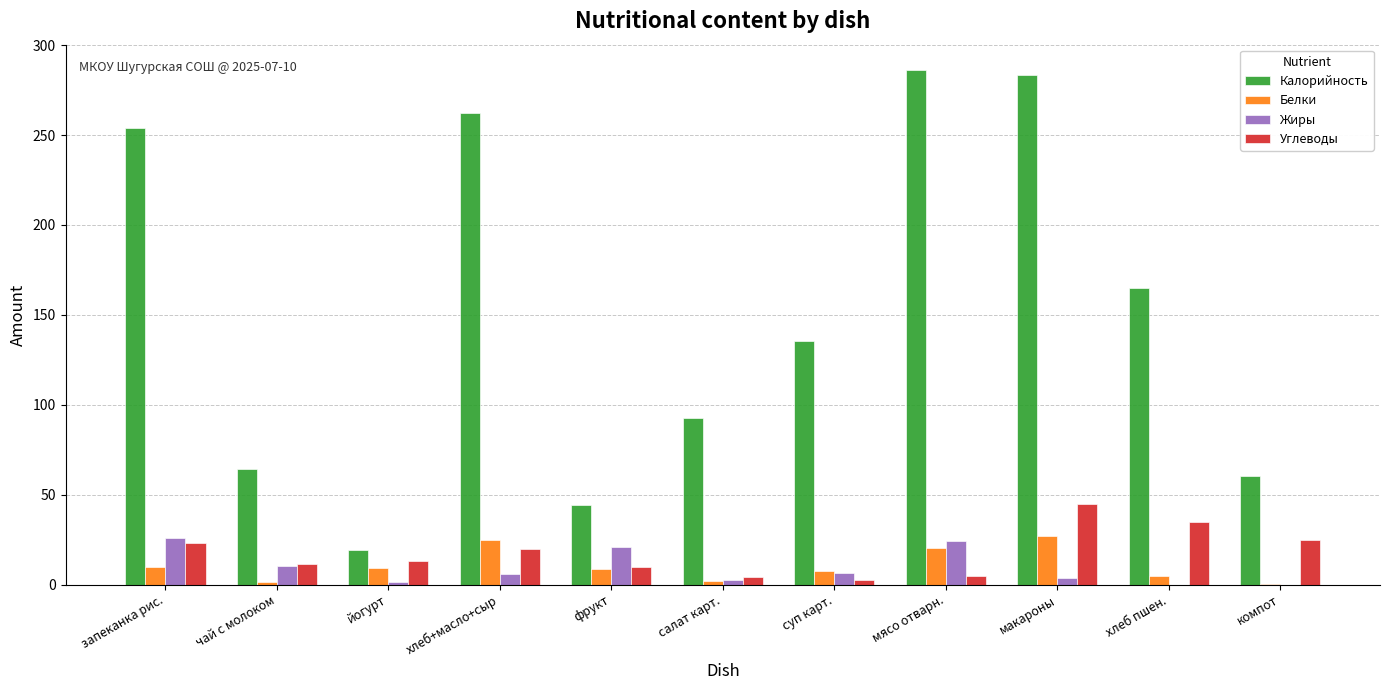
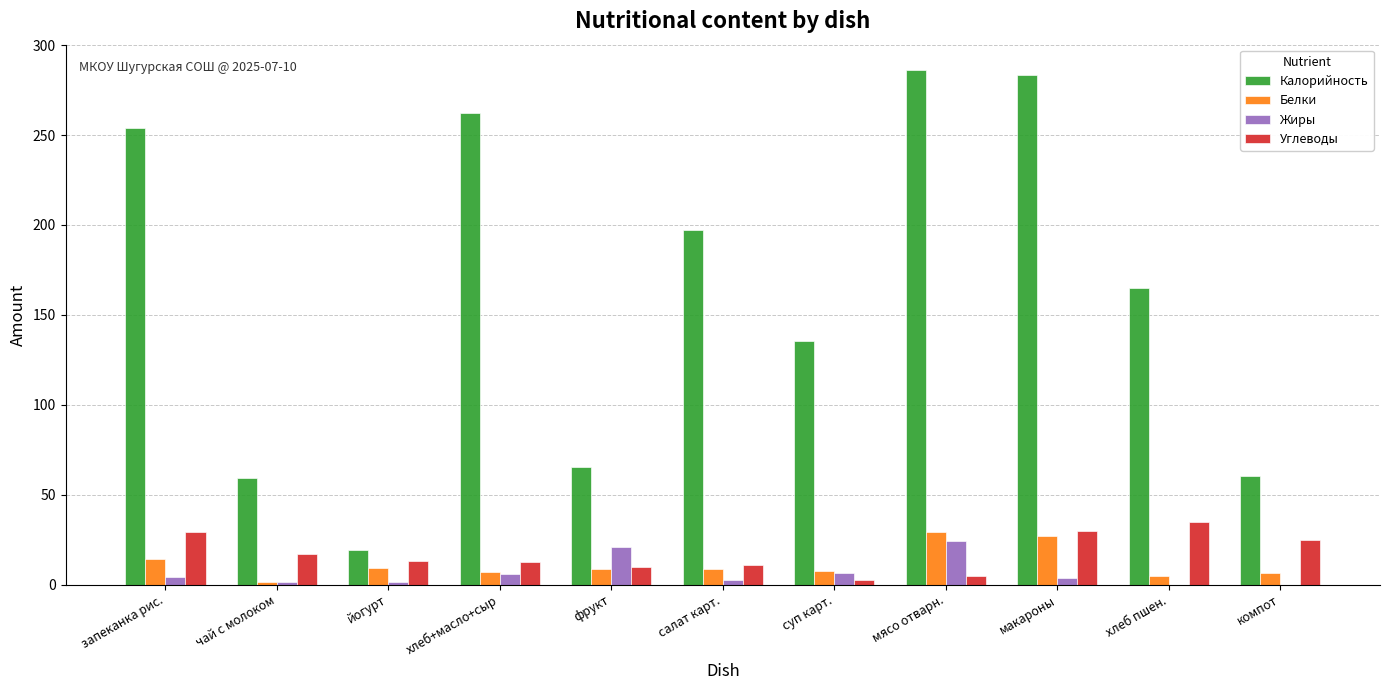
Белки, запеканка рис.: 10 -> 14
Жиры, запеканка рис.: 26 -> 4
Углеводы, запеканка рис.: 23 -> 29
Калорийность, чай с молоком: 64 -> 59
Жиры, чай с молоком: 10 -> 1
Углеводы, чай с молоком: 12 -> 17
Белки, хлеб+масло+сыр: 25 -> 7
Углеводы, хлеб+масло+сыр: 20 -> 12
Калорийность, фрукт: 44 -> 65
Калорийность, салат карт.: 92 -> 197
Белки, салат карт.: 2 -> 8
Углеводы, салат карт.: 4 -> 11
Белки, мясо отварн.: 20 -> 29
Углеводы, макароны: 45 -> 30
Белки, компот: 0 -> 6
